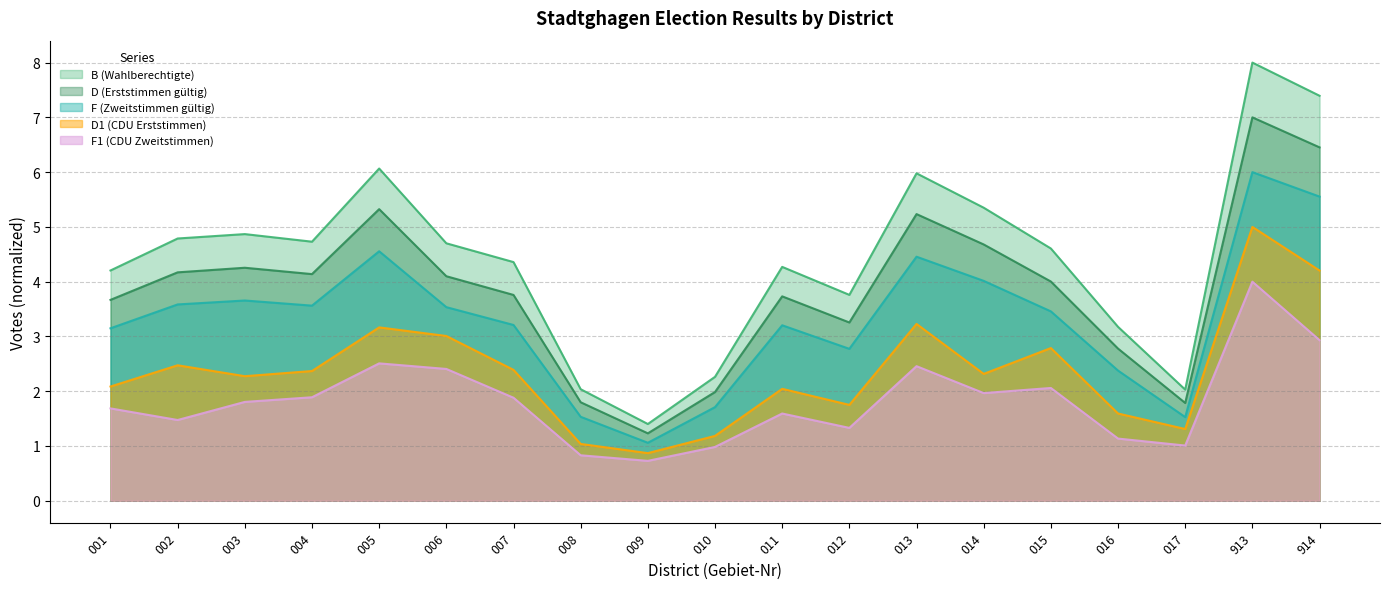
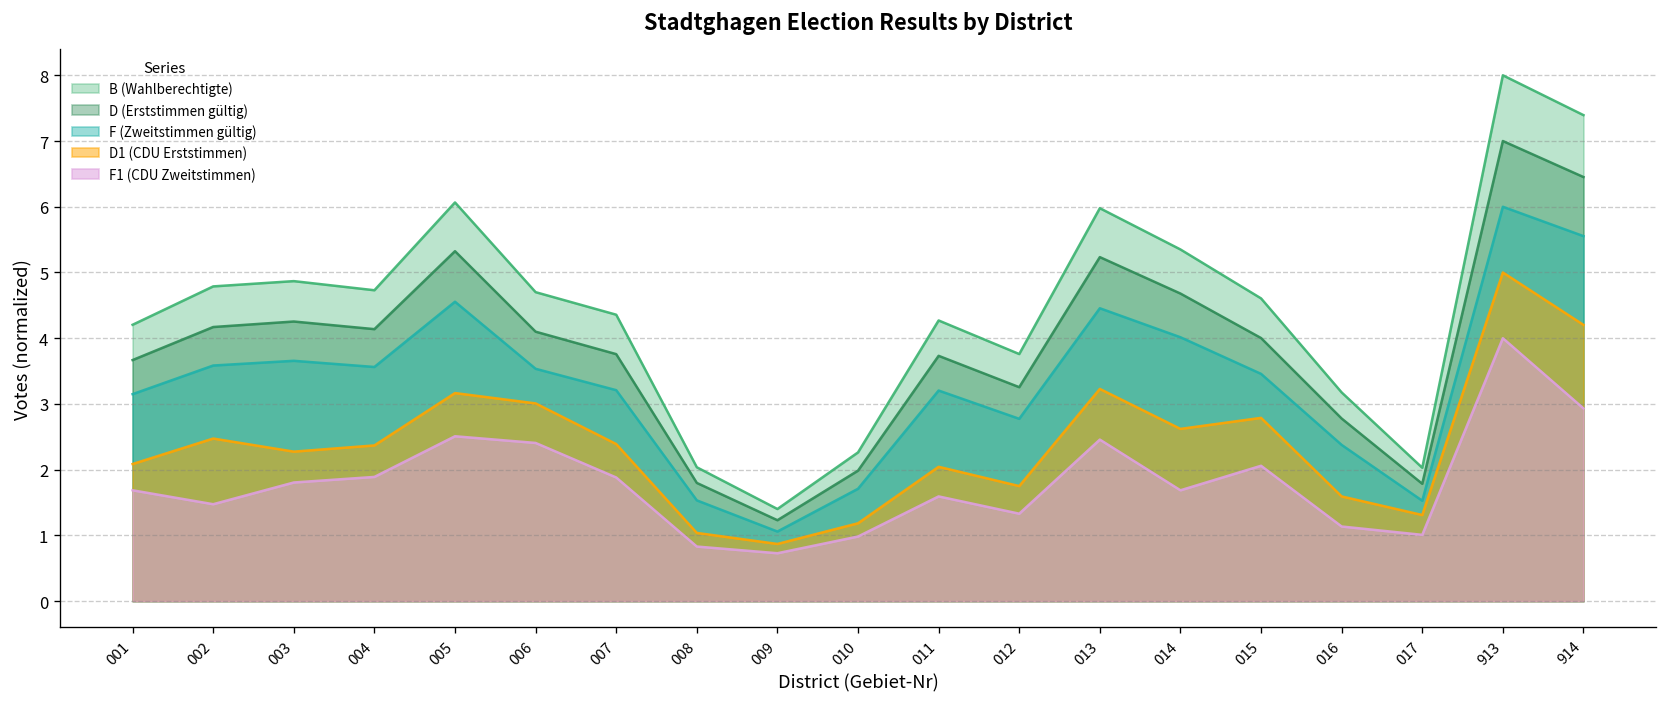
D1 (CDU Erststimmen), 014: 2.3 -> 2.6
F1 (CDU Zweitstimmen), 014: 2.0 -> 1.7
